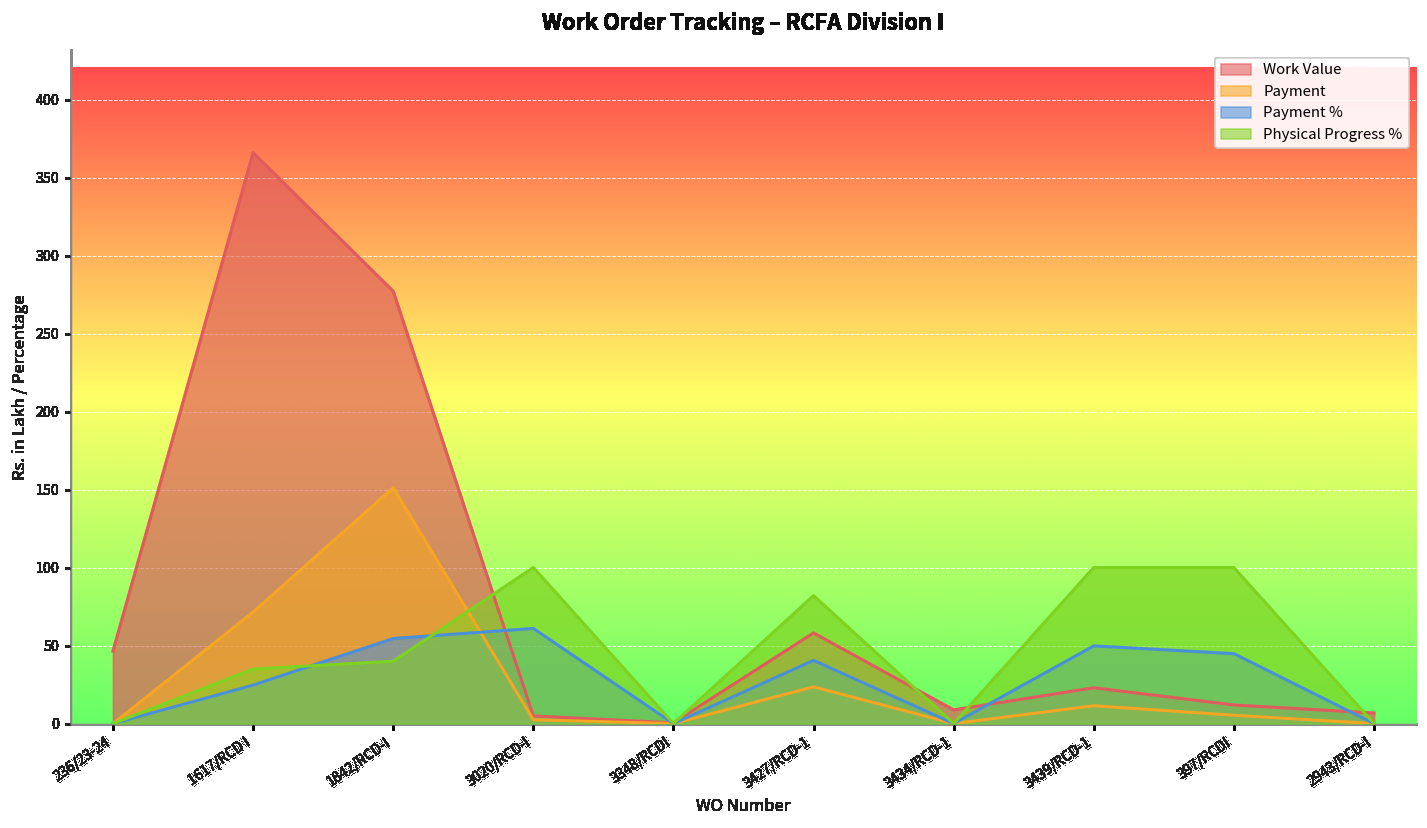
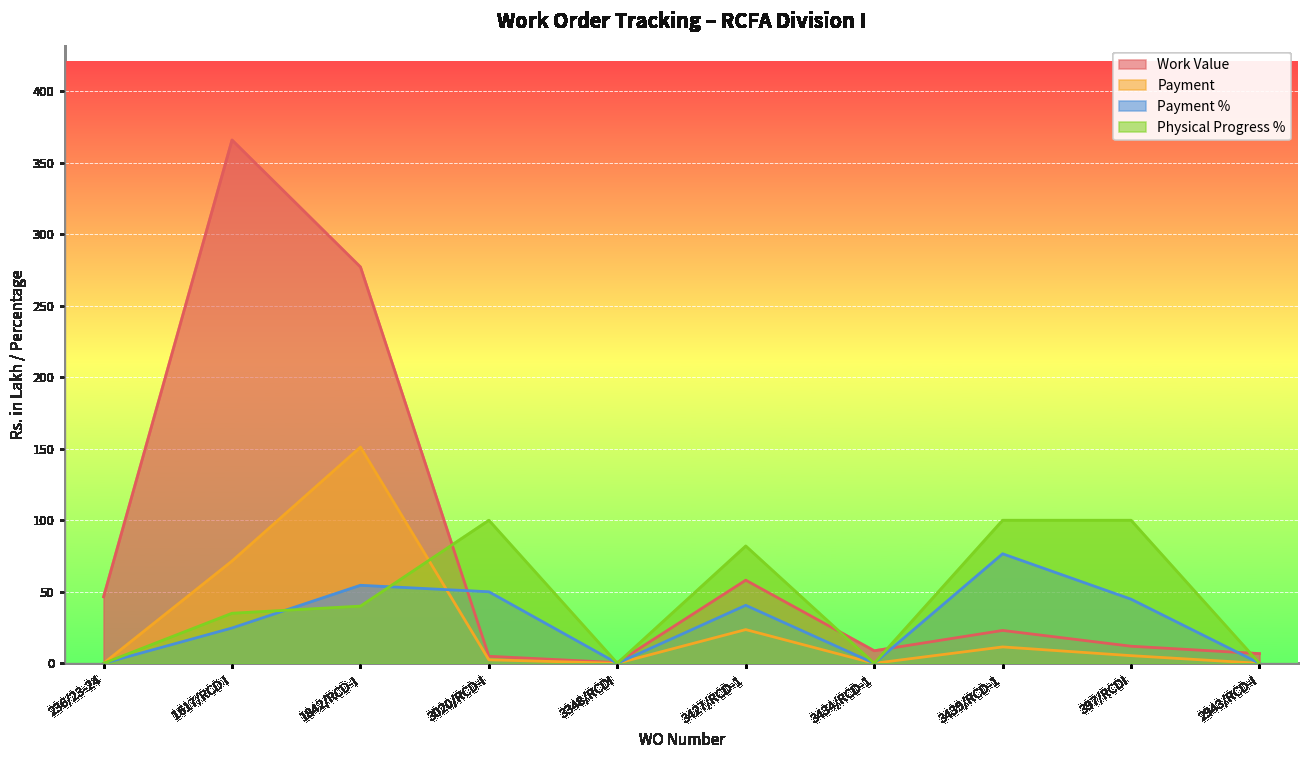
Payment %, 3020/RCD-I: 61 -> 50
Payment %, 3439/RCD-1: 50 -> 77
